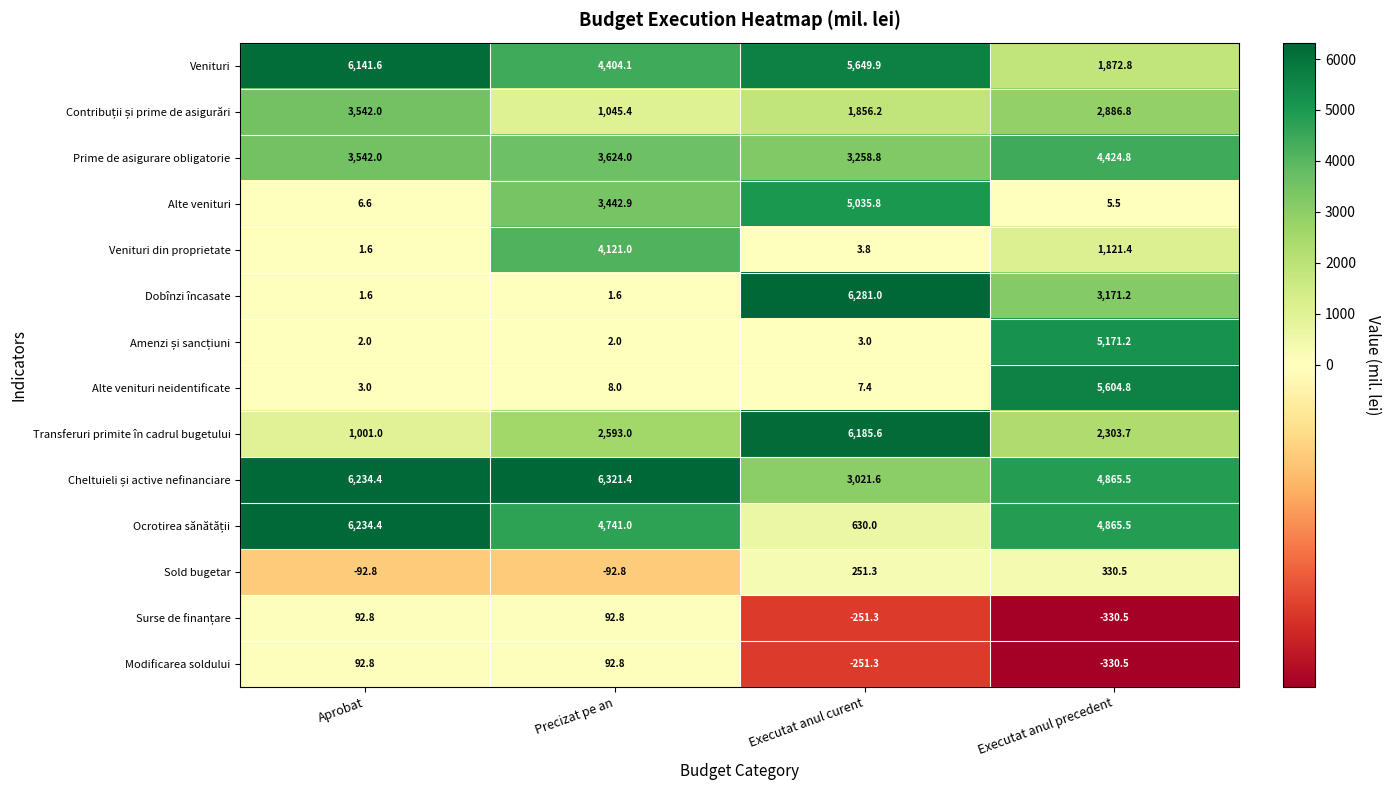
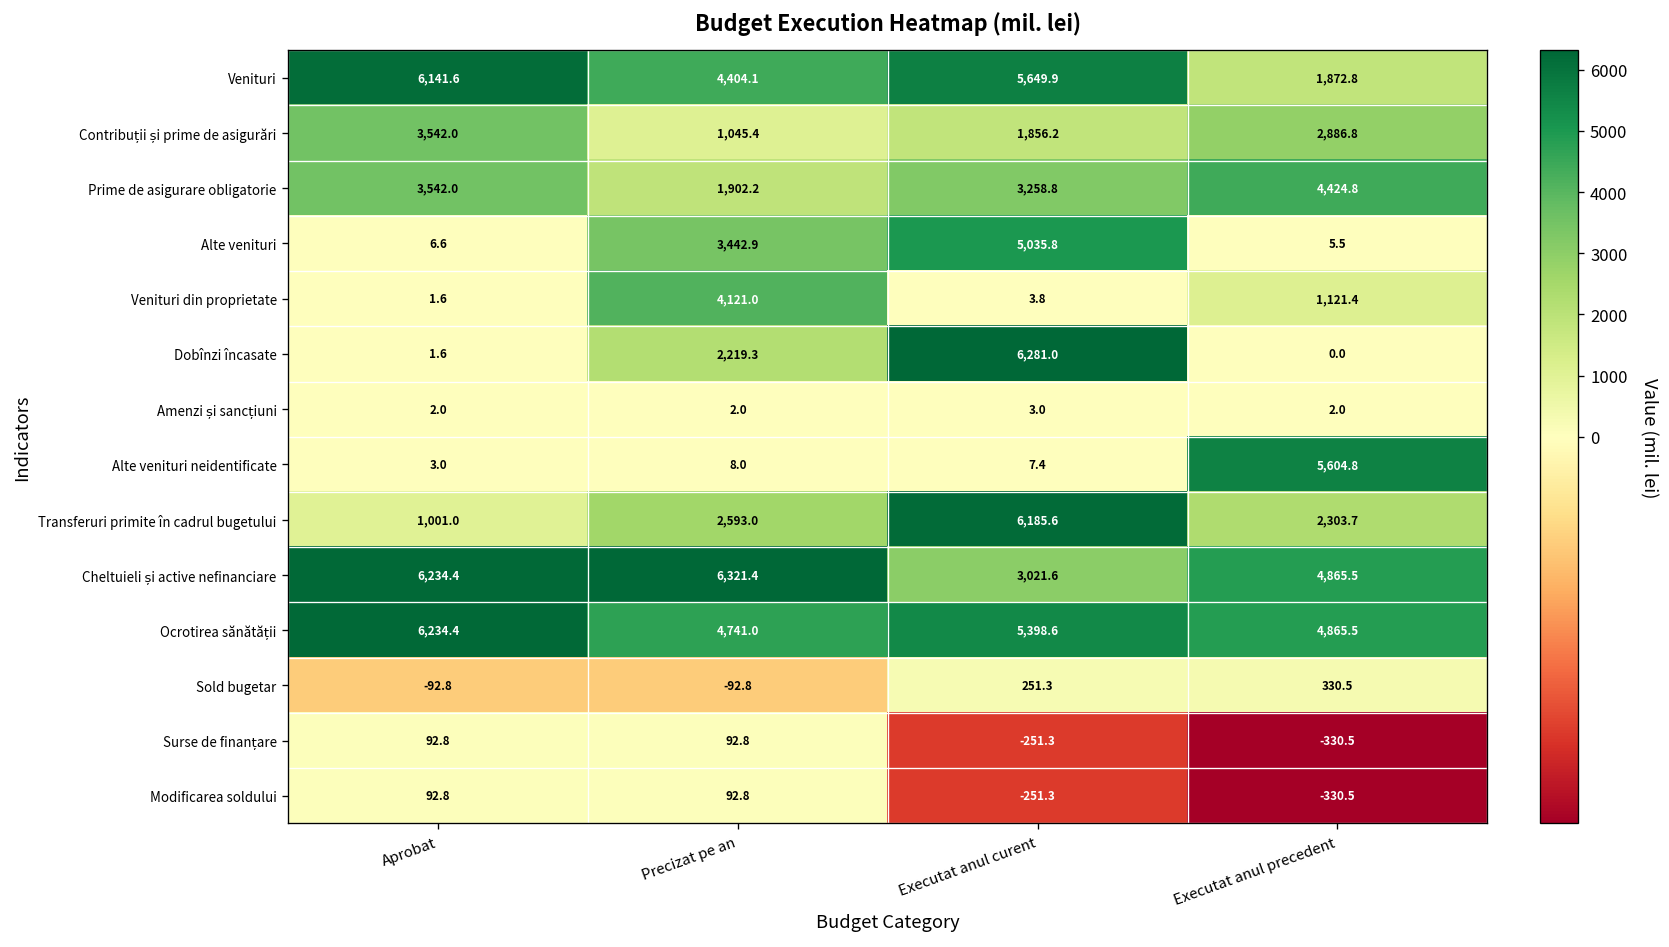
Prime de asigurare obligatorie, Precizat pe an: 3,624.0 -> 1,902.2
Dobînzi încasate, Precizat pe an: 1.6 -> 2,219.3
Dobînzi încasate, Executat anul precedent: 3,171.2 -> 0.0
Amenzi și sancțiuni, Executat anul precedent: 5,171.2 -> 2.0
Ocrotirea sănătății, Executat anul curent: 630.0 -> 5,398.6
